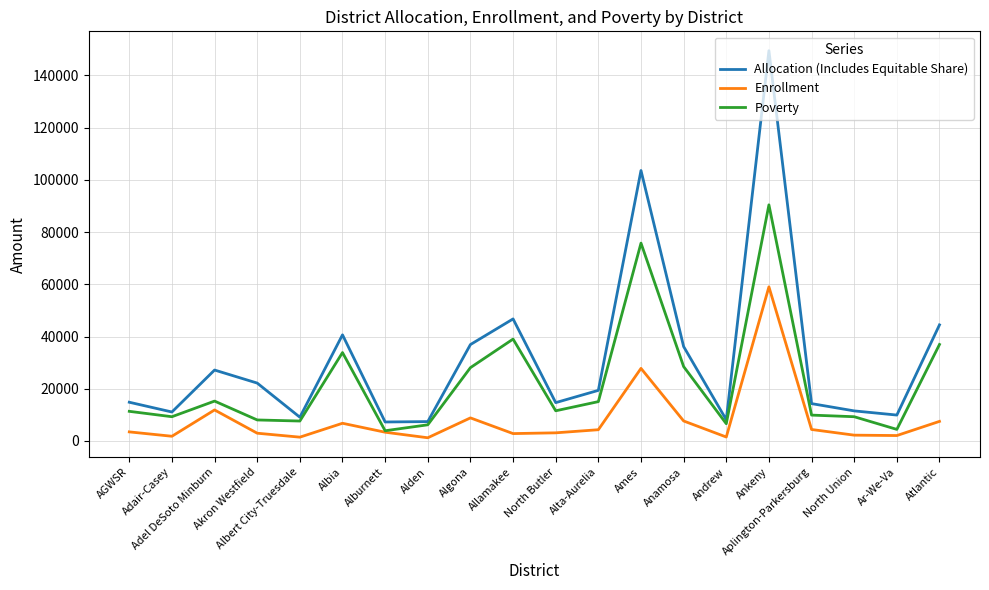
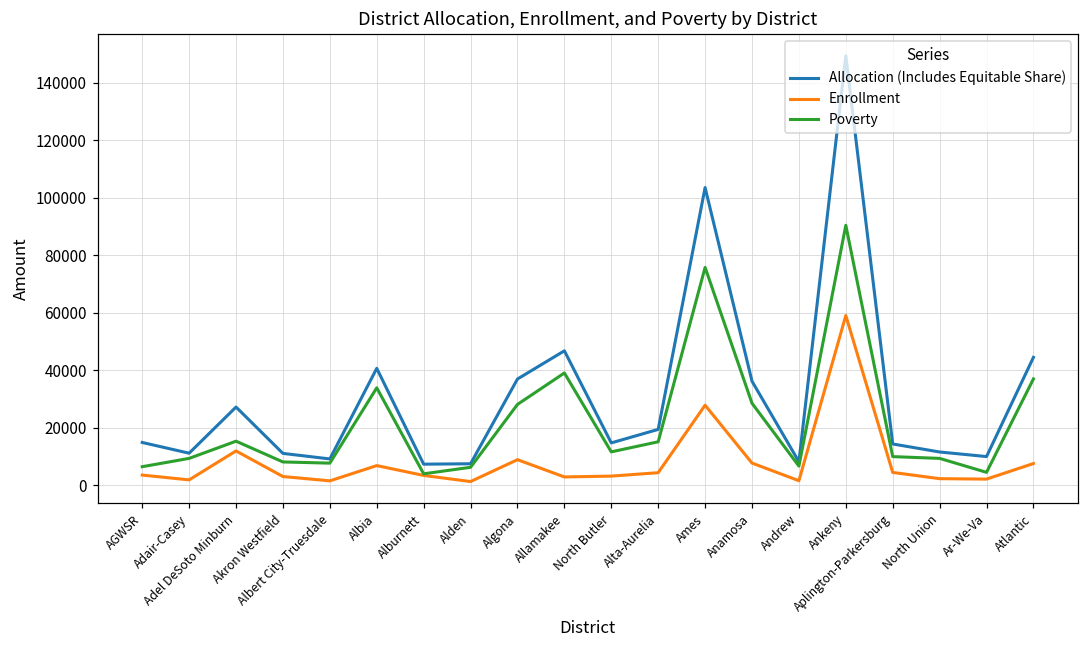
Poverty, AGWSR: 11000 -> 6000
Allocation (Includes Equitable Share), Akron Westfield: 22000 -> 11000
